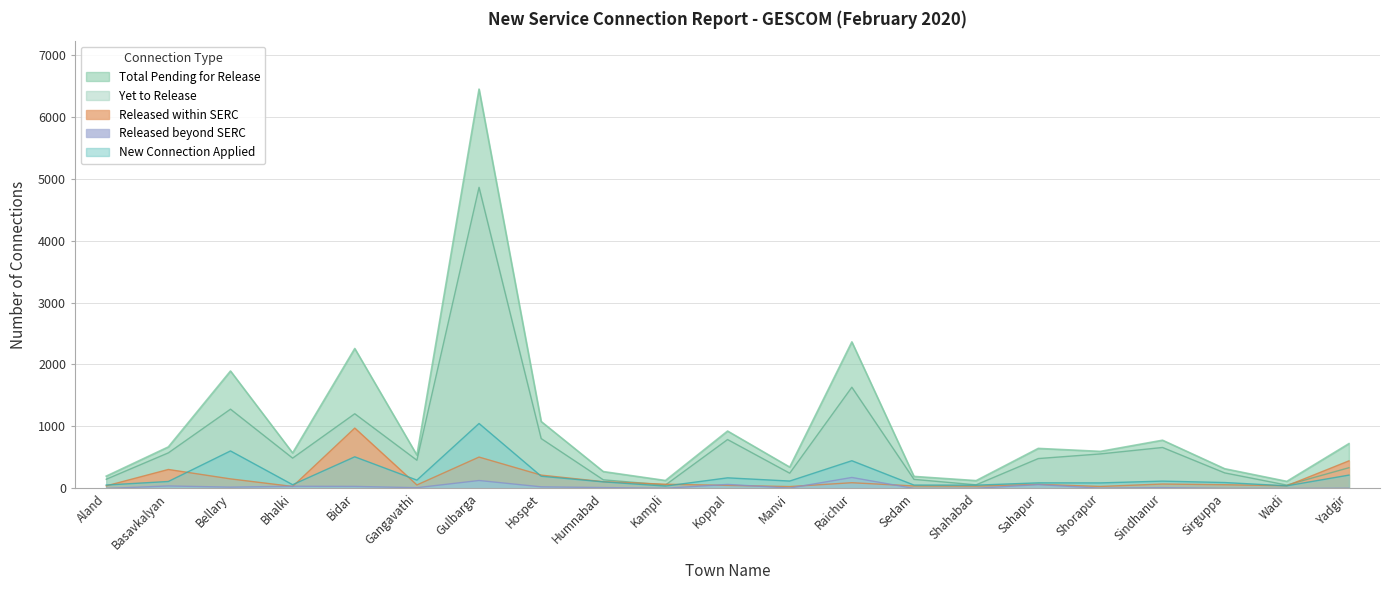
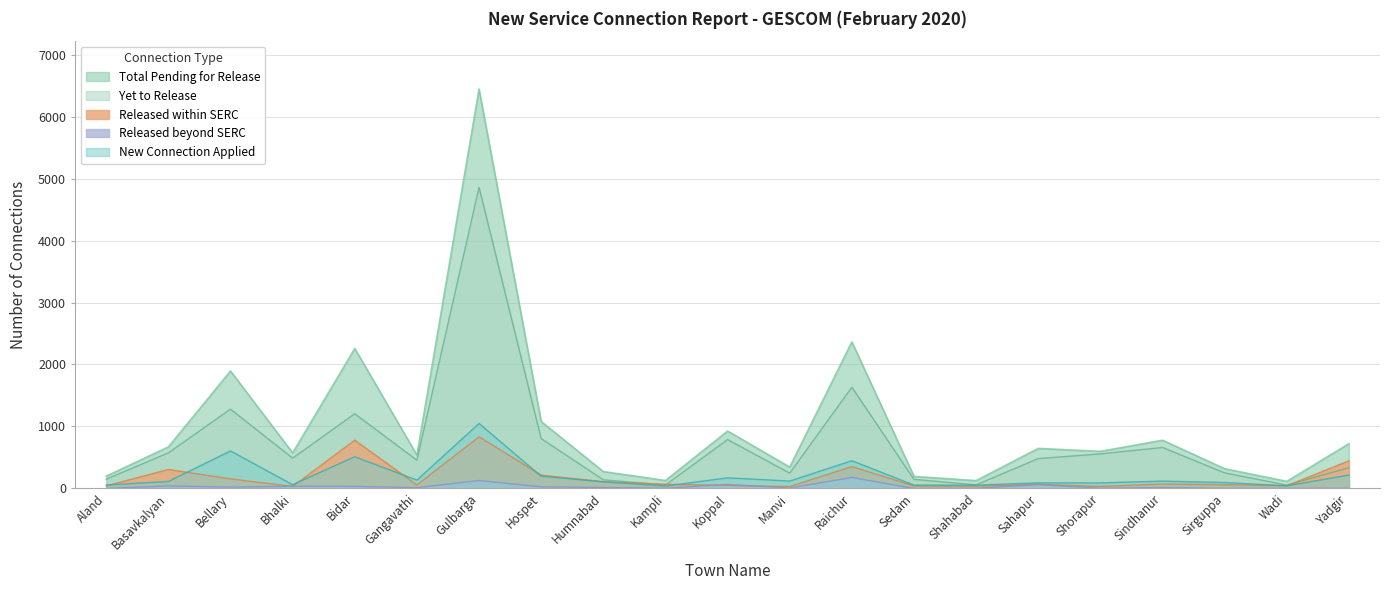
Released within SERC, Bidar: 1000 -> 800
Released within SERC, Gulbarga: 500 -> 800
Released within SERC, Raichur: 100 -> 400
